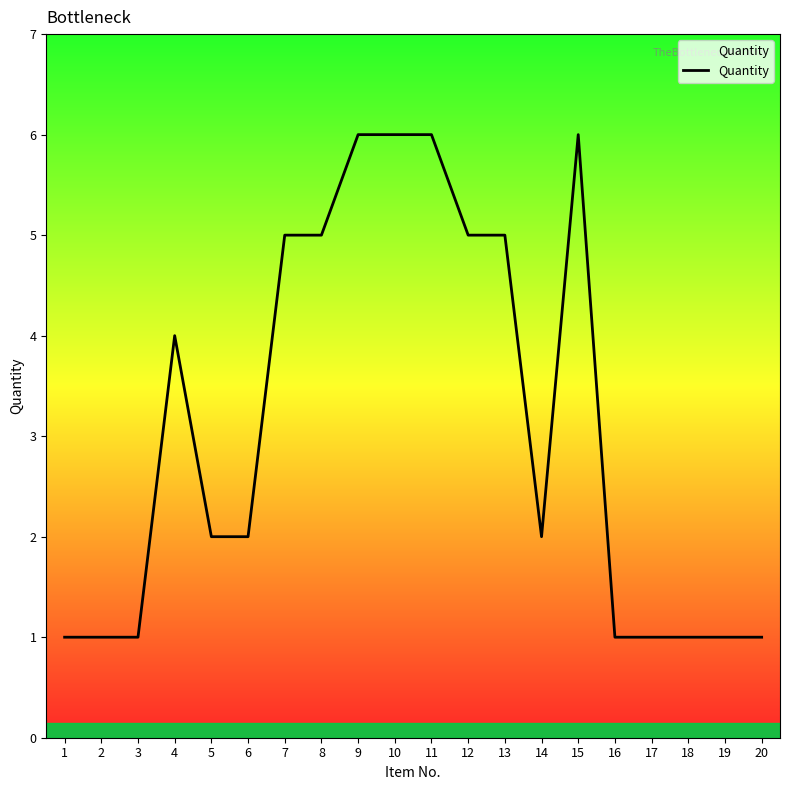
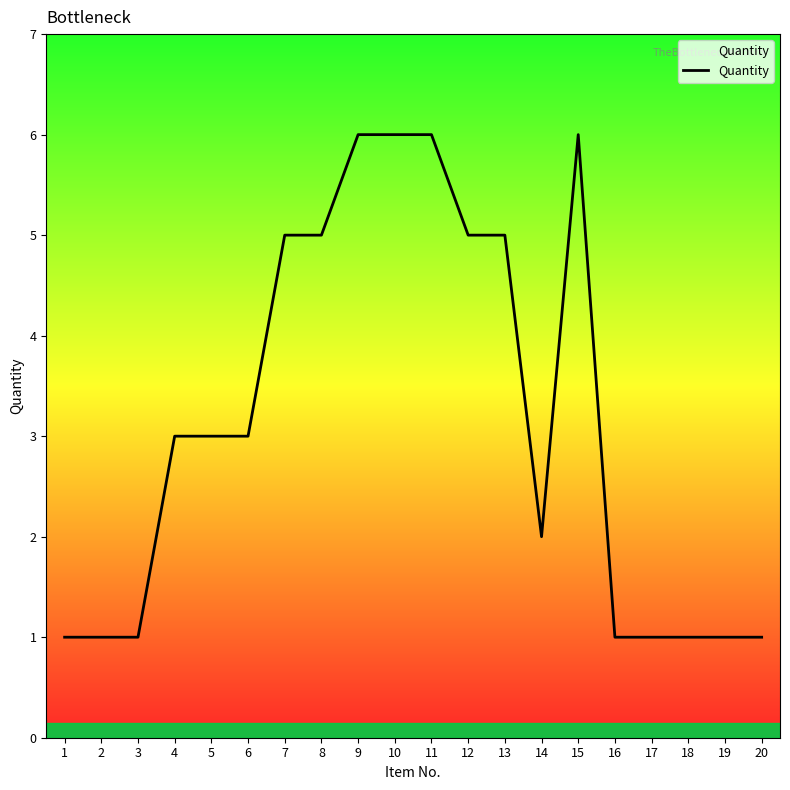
4: 4 -> 3
5: 2 -> 3
6: 2 -> 3
